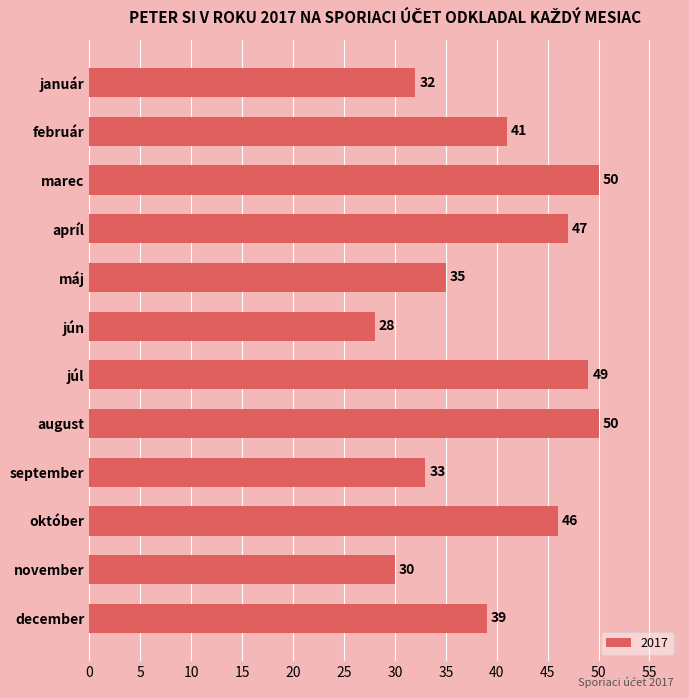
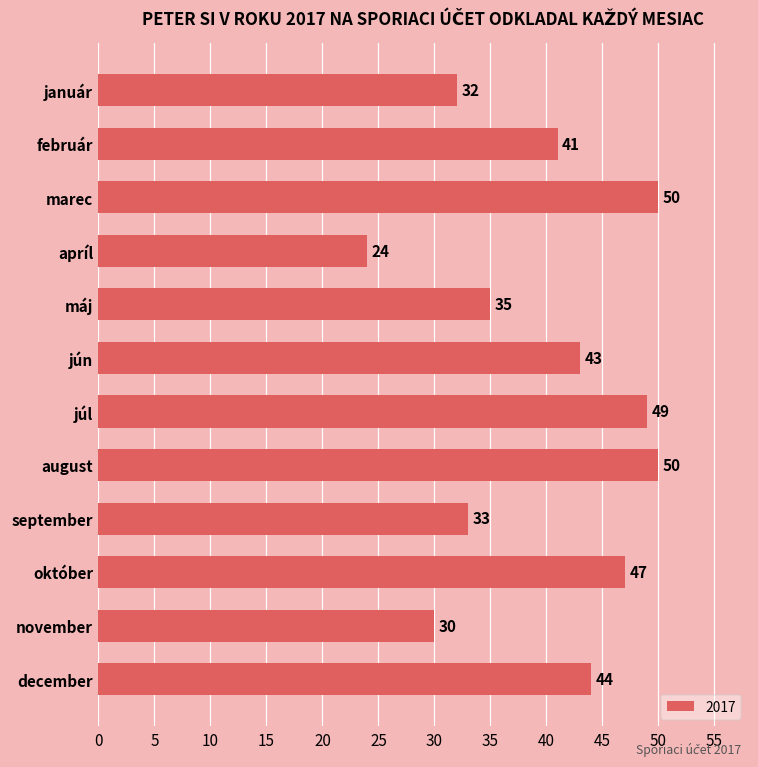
apríl: 47 -> 24
jún: 28 -> 43
október: 46 -> 47
december: 39 -> 44
